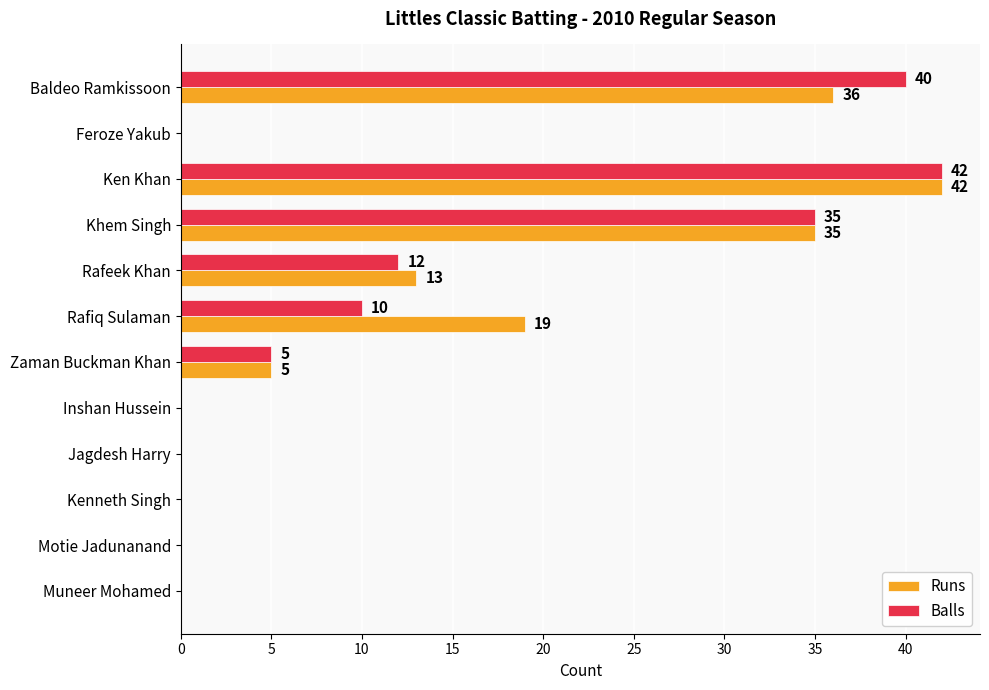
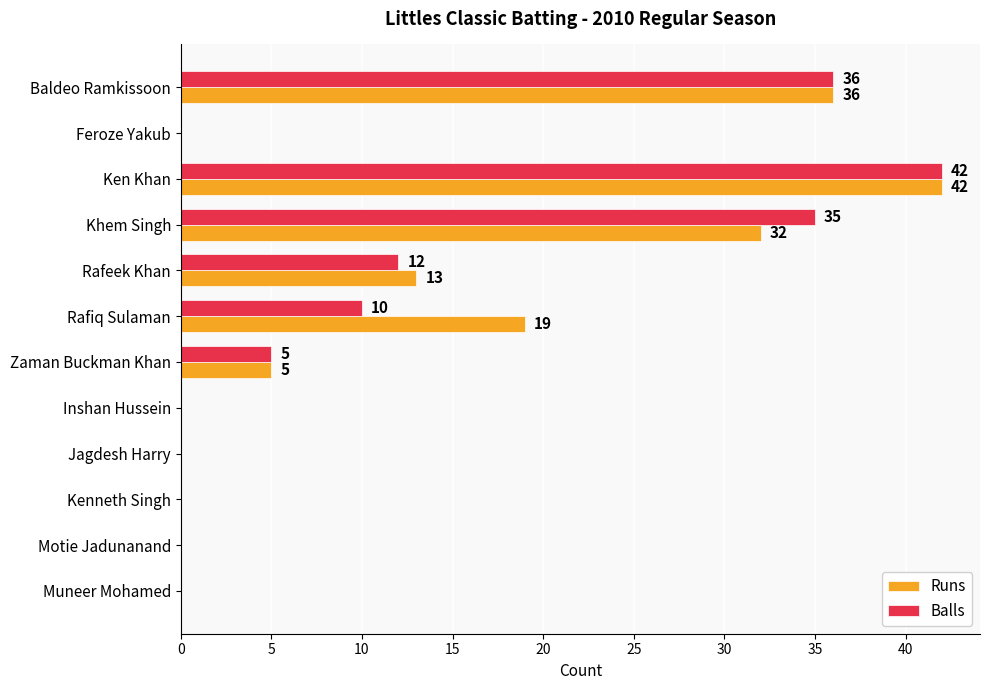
Balls, Baldeo Ramkissoon: 40 -> 36
Runs, Khem Singh: 35 -> 32
